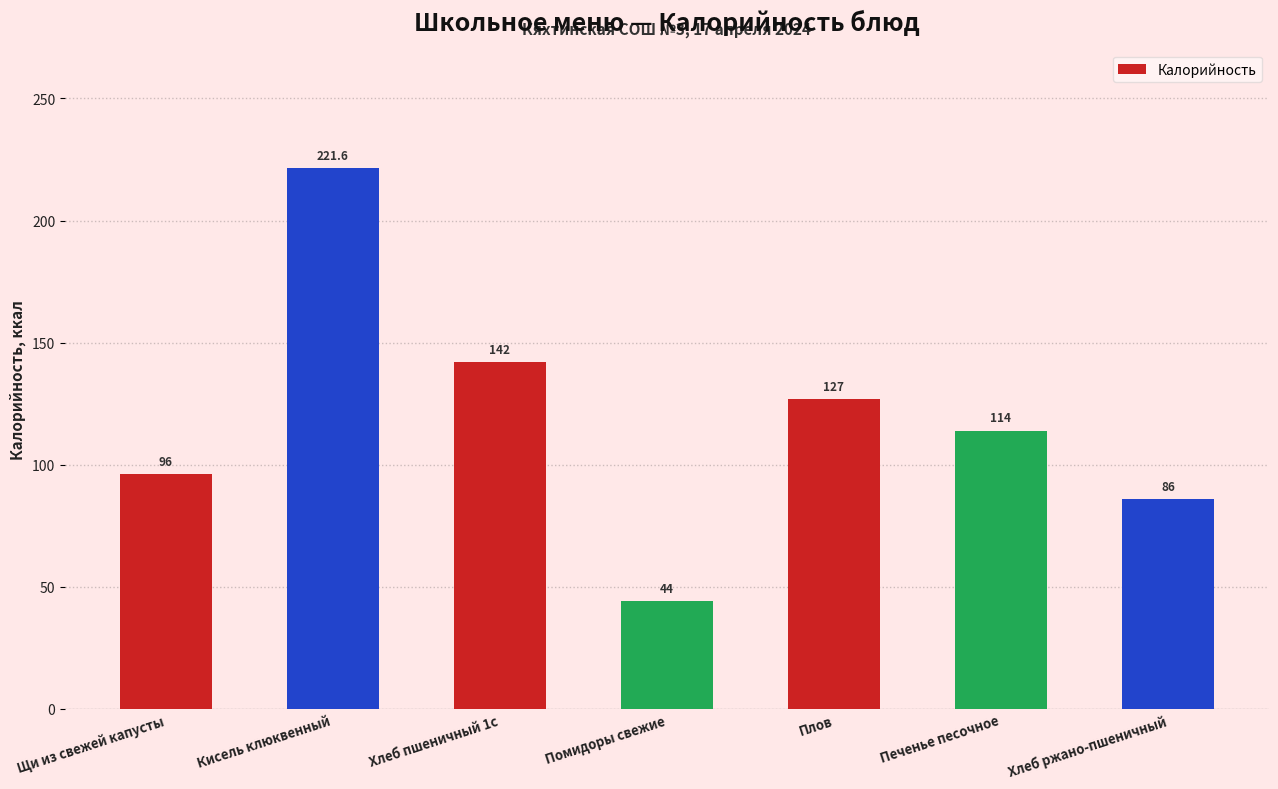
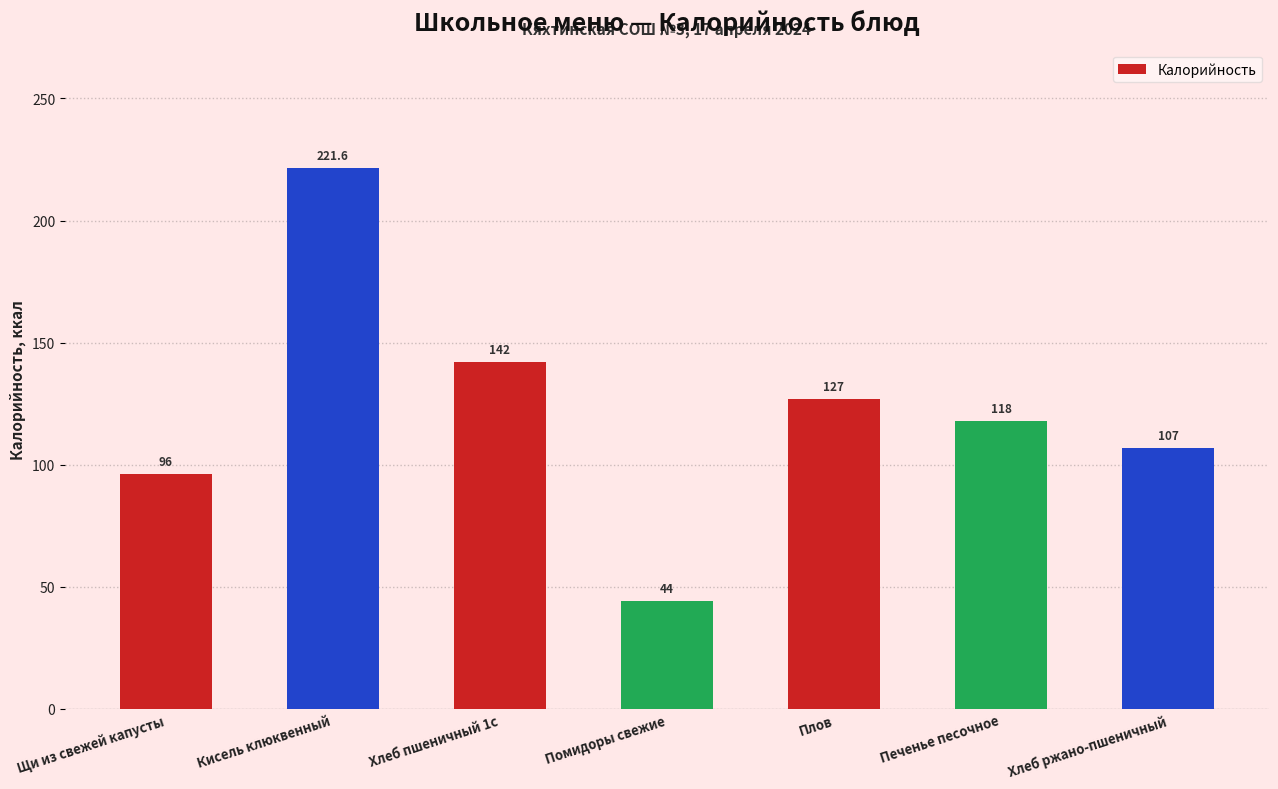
Печенье песочное: 114 -> 118
Хлеб ржано-пшеничный: 86 -> 107
